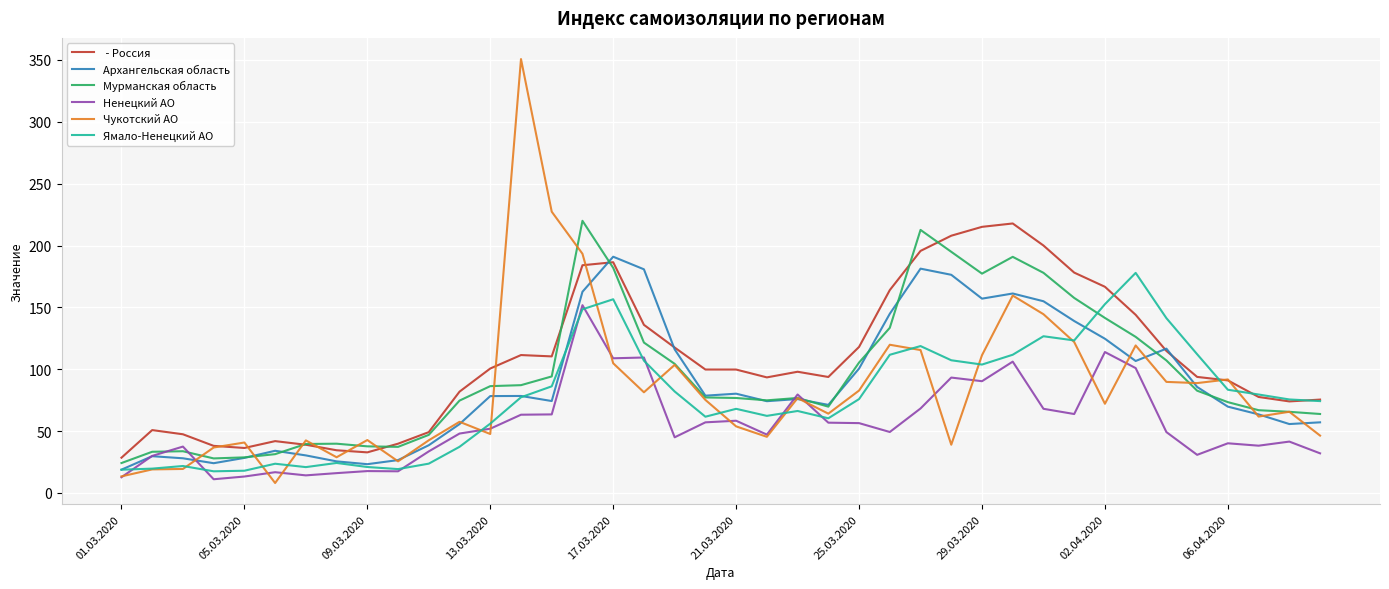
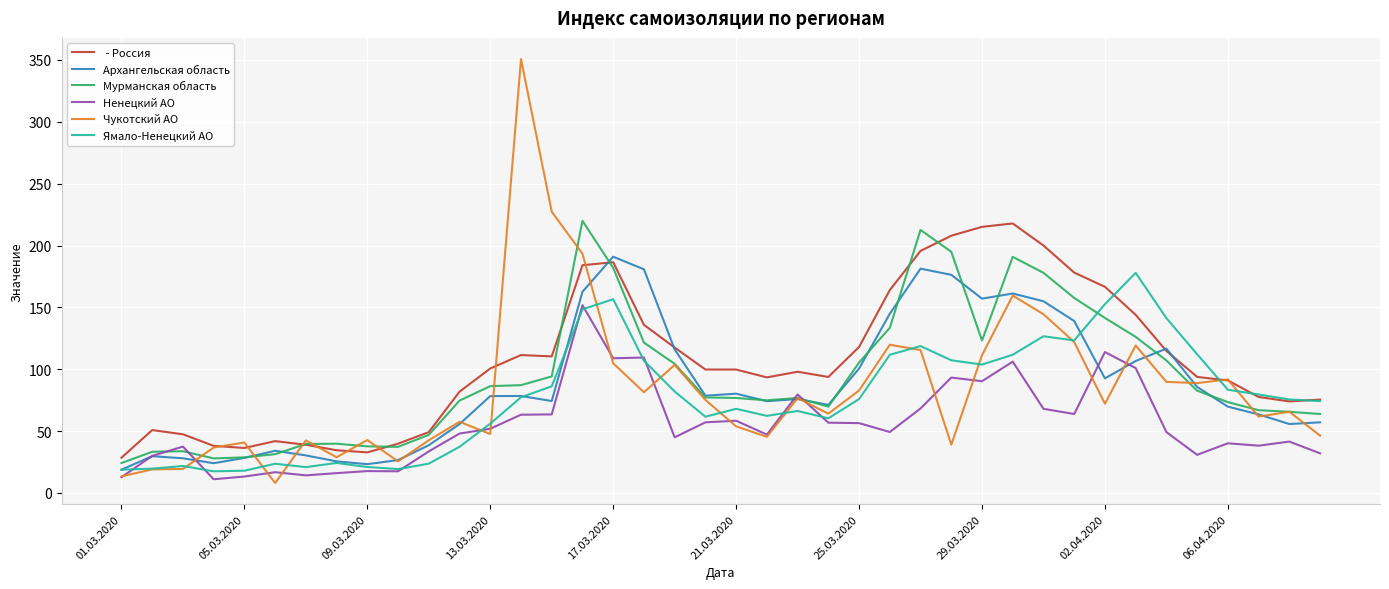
Мурманская область, 29.03.2020: 177 -> 123
Архангельская область, 02.04.2020: 125 -> 93
